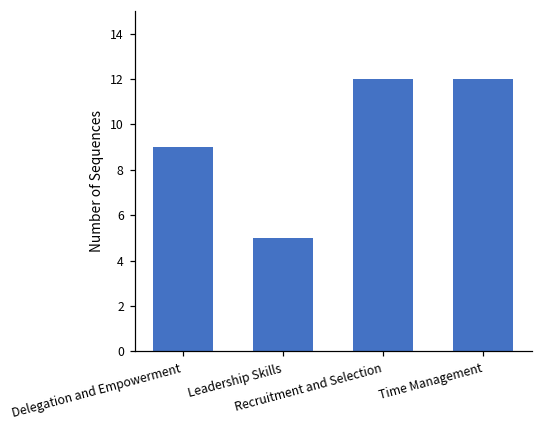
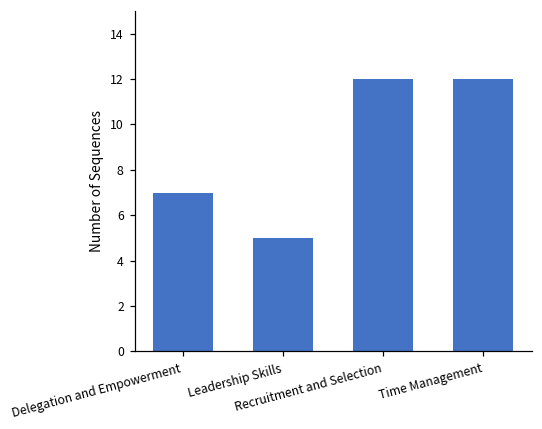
Delegation and Empowerment: 9 -> 7
